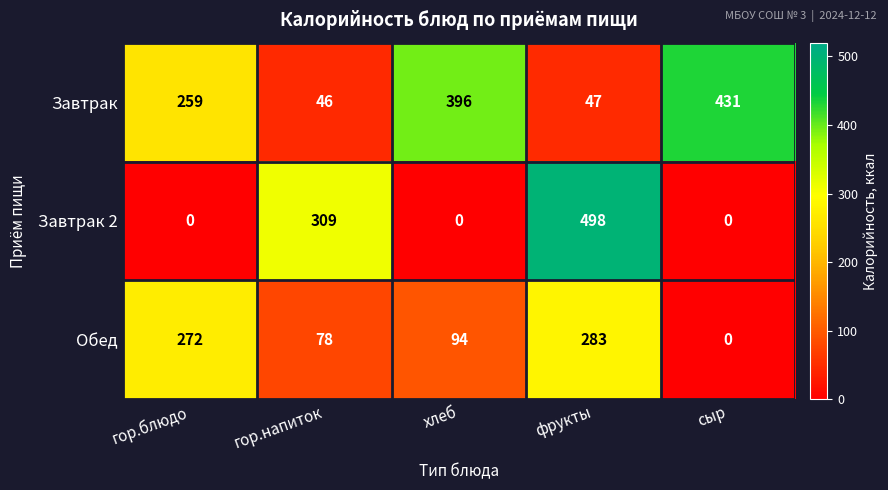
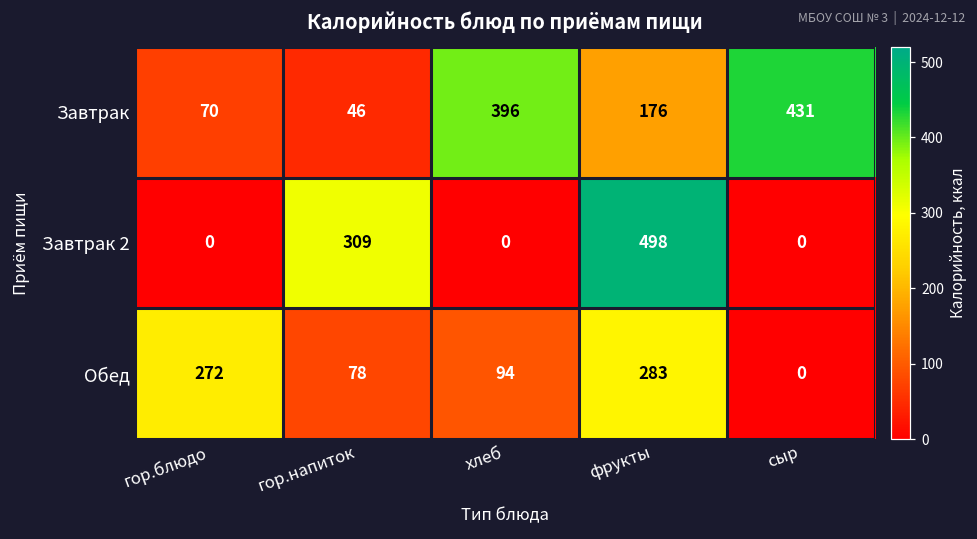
Завтрак, гор.блюдо: 259 -> 70
Завтрак, фрукты: 47 -> 176
